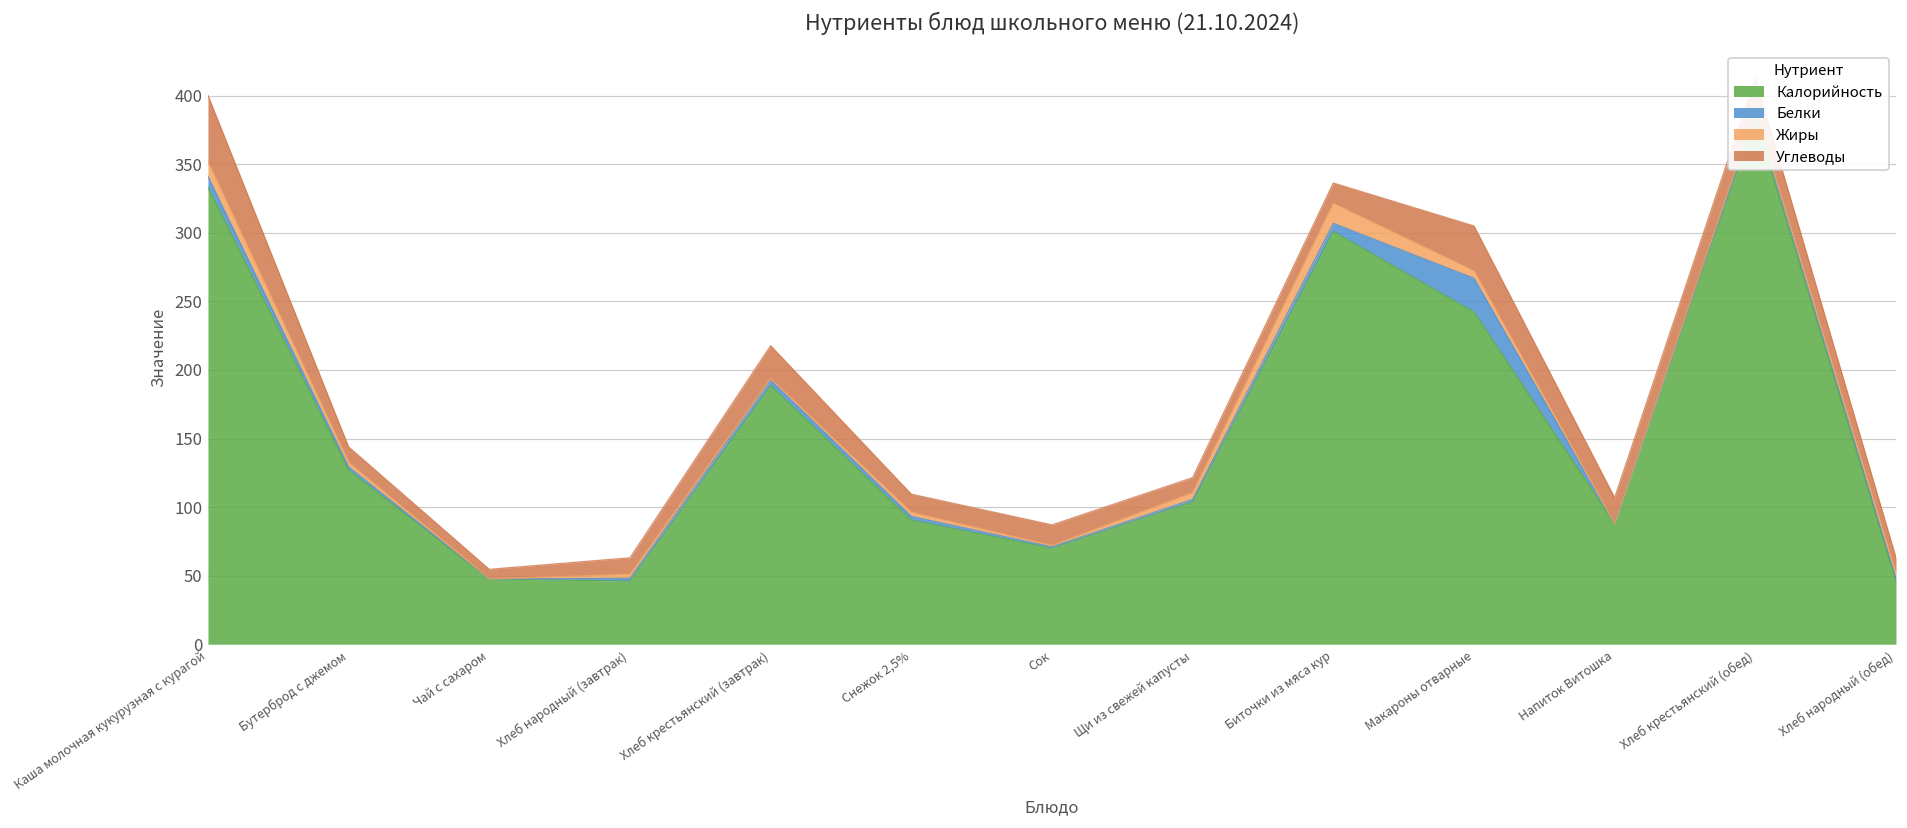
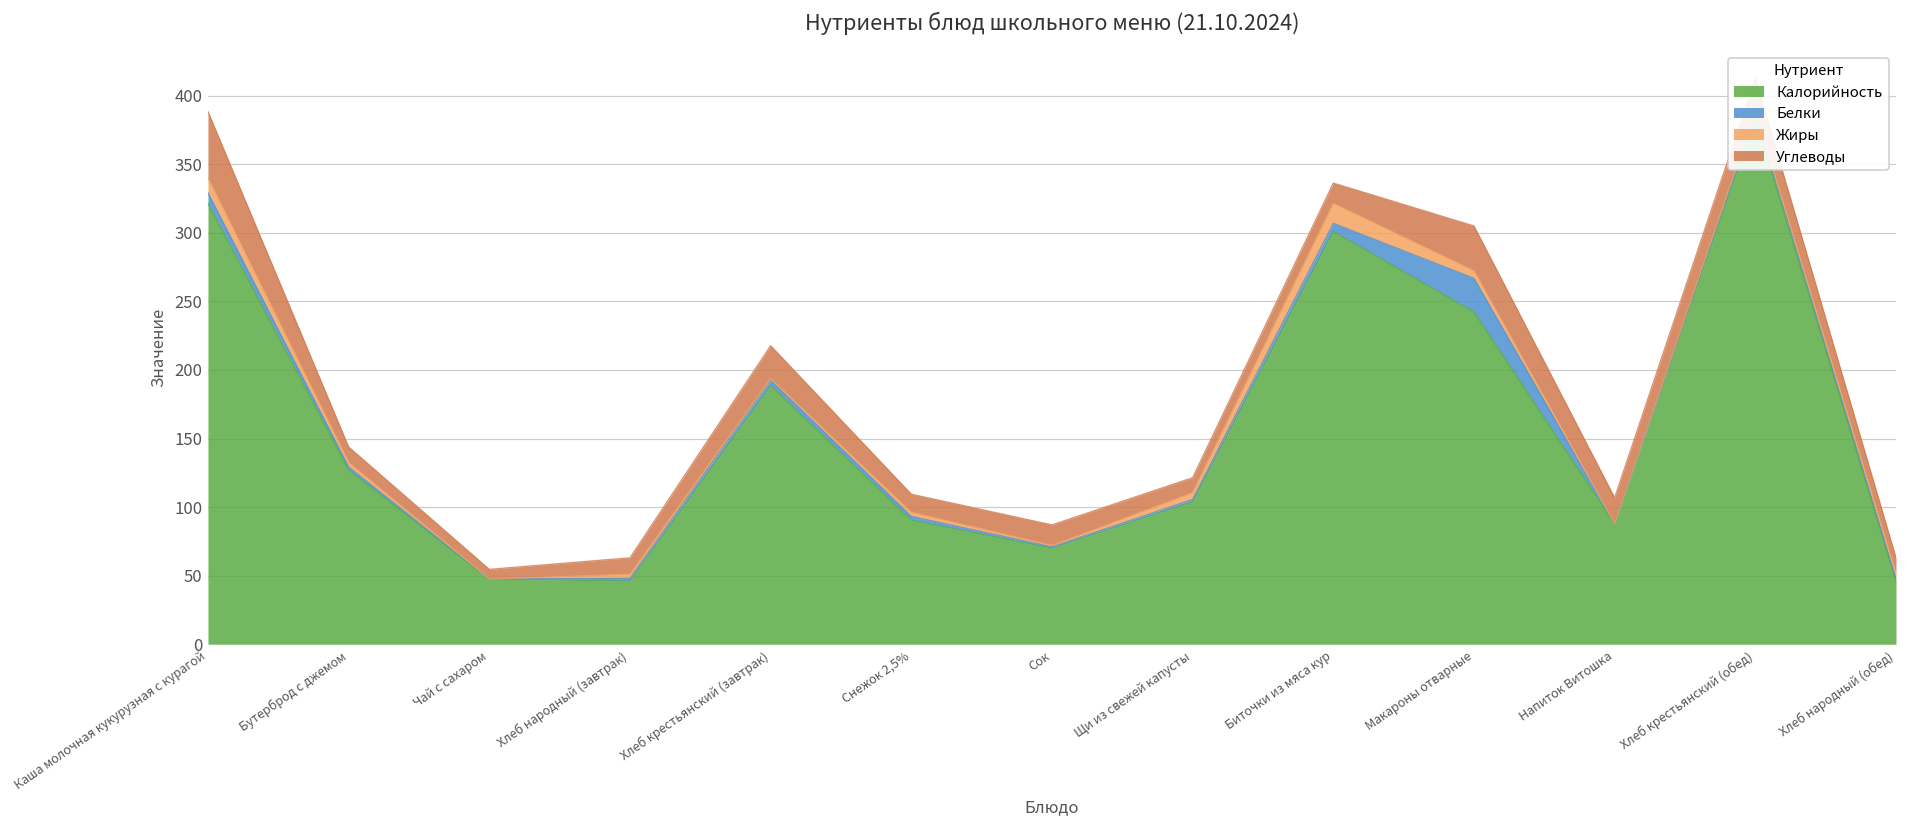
Калорийность, Каша молочная кукурузная с курагой: 333 -> 322
